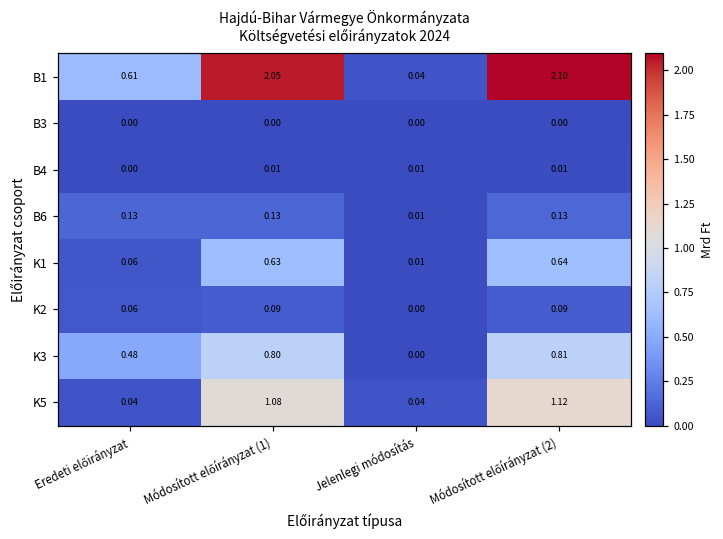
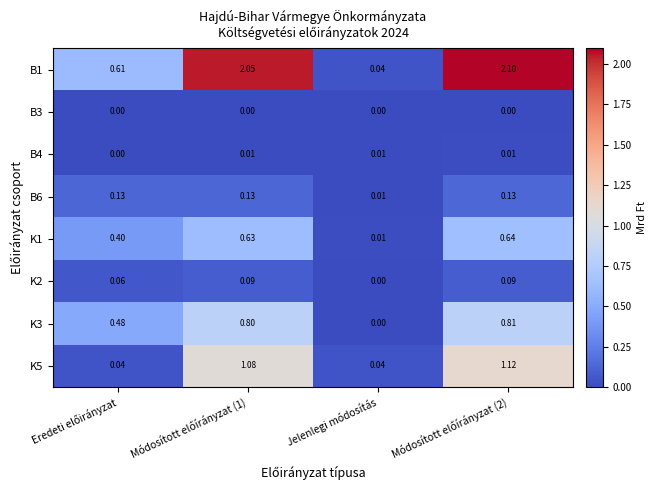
K1, Eredeti előirányzat: 0.06 -> 0.40
